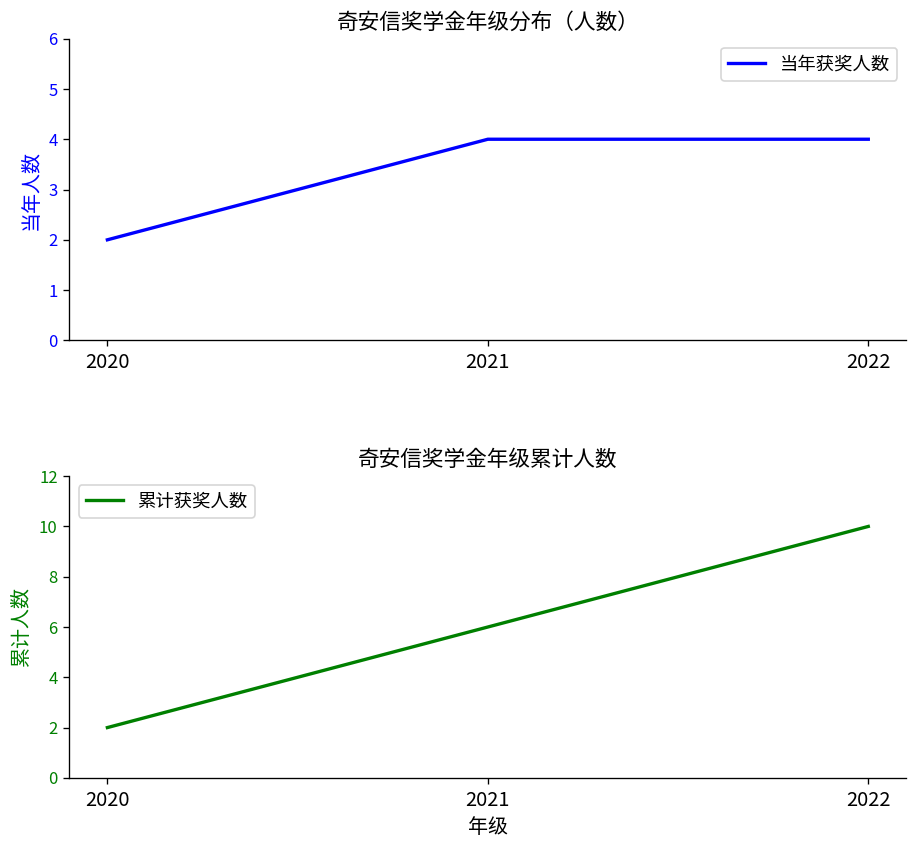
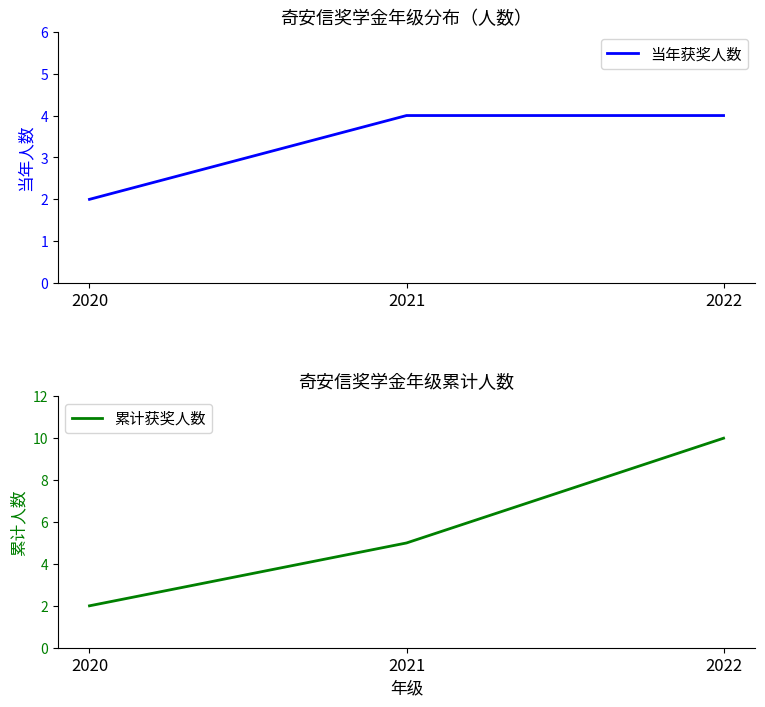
奇安信奖学金年级累计人数, 2021: 6 -> 5
